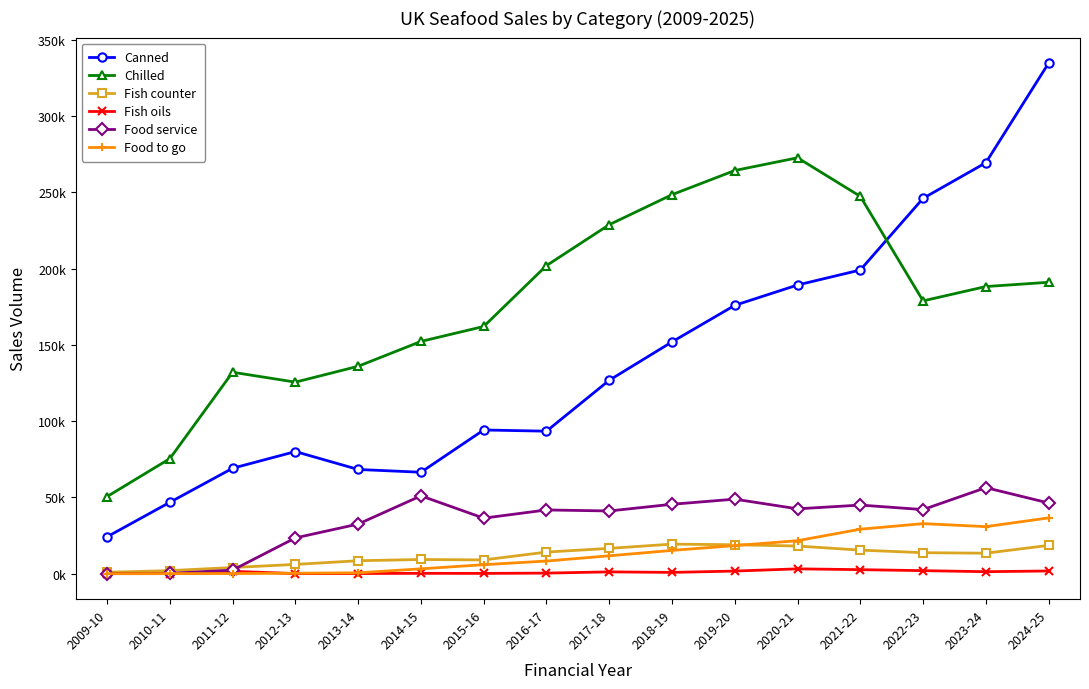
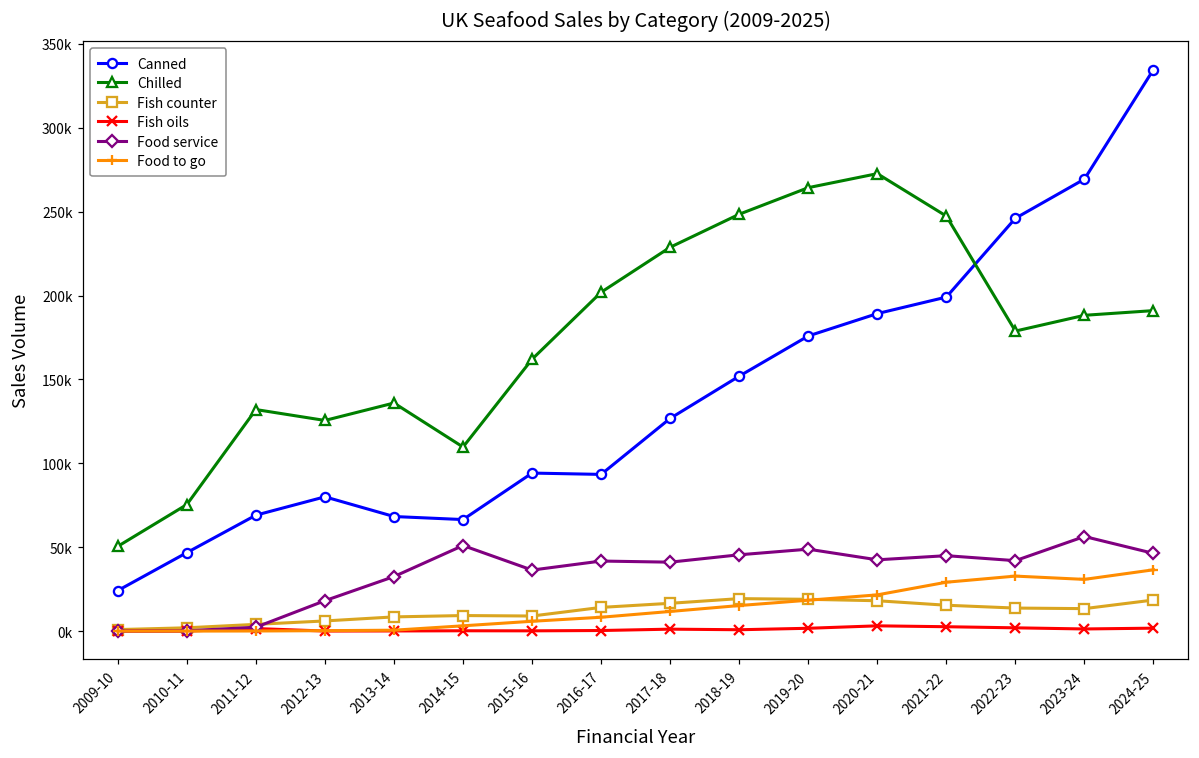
Food service, 2012-13: 23000 -> 18000
Chilled, 2014-15: 152000 -> 110000
